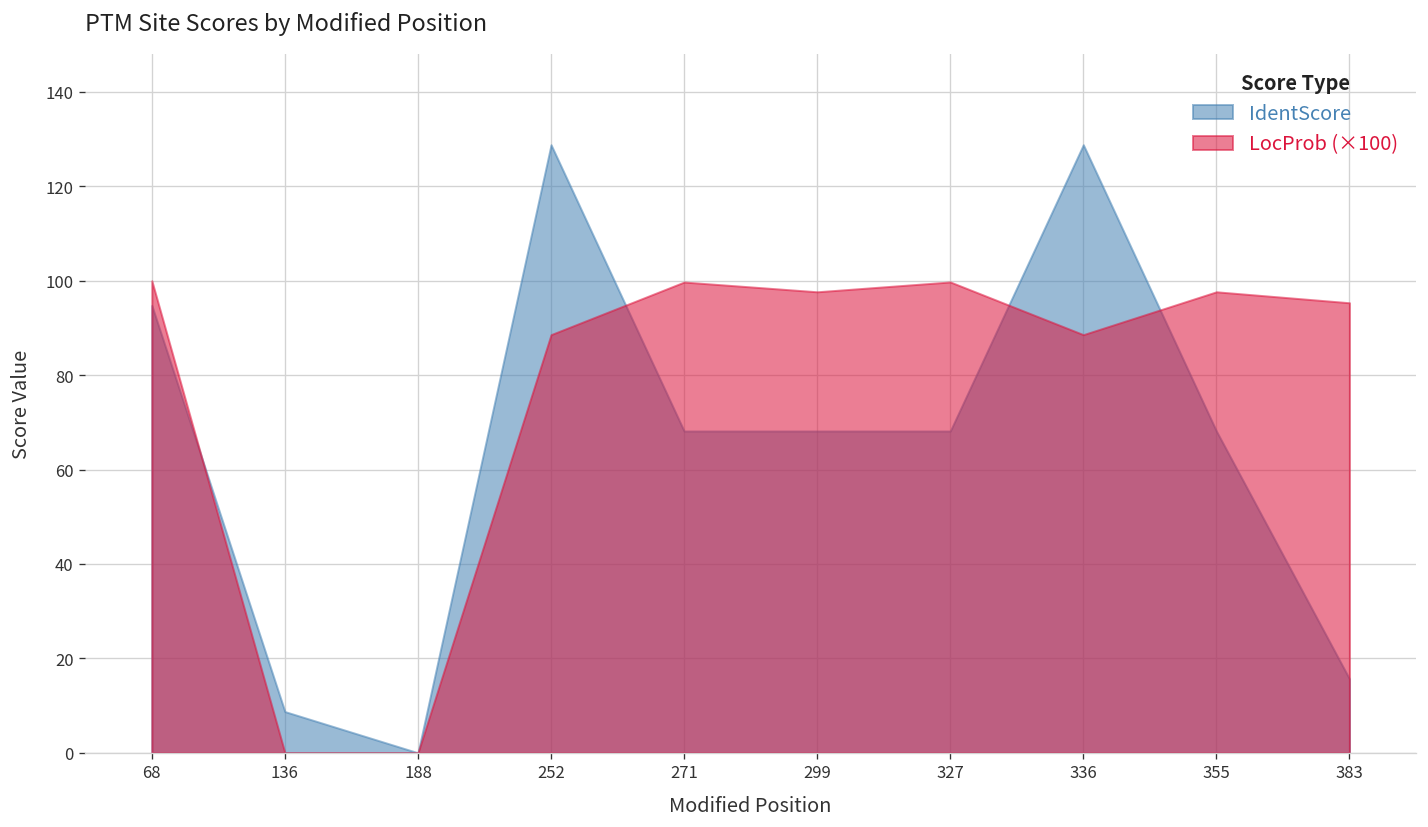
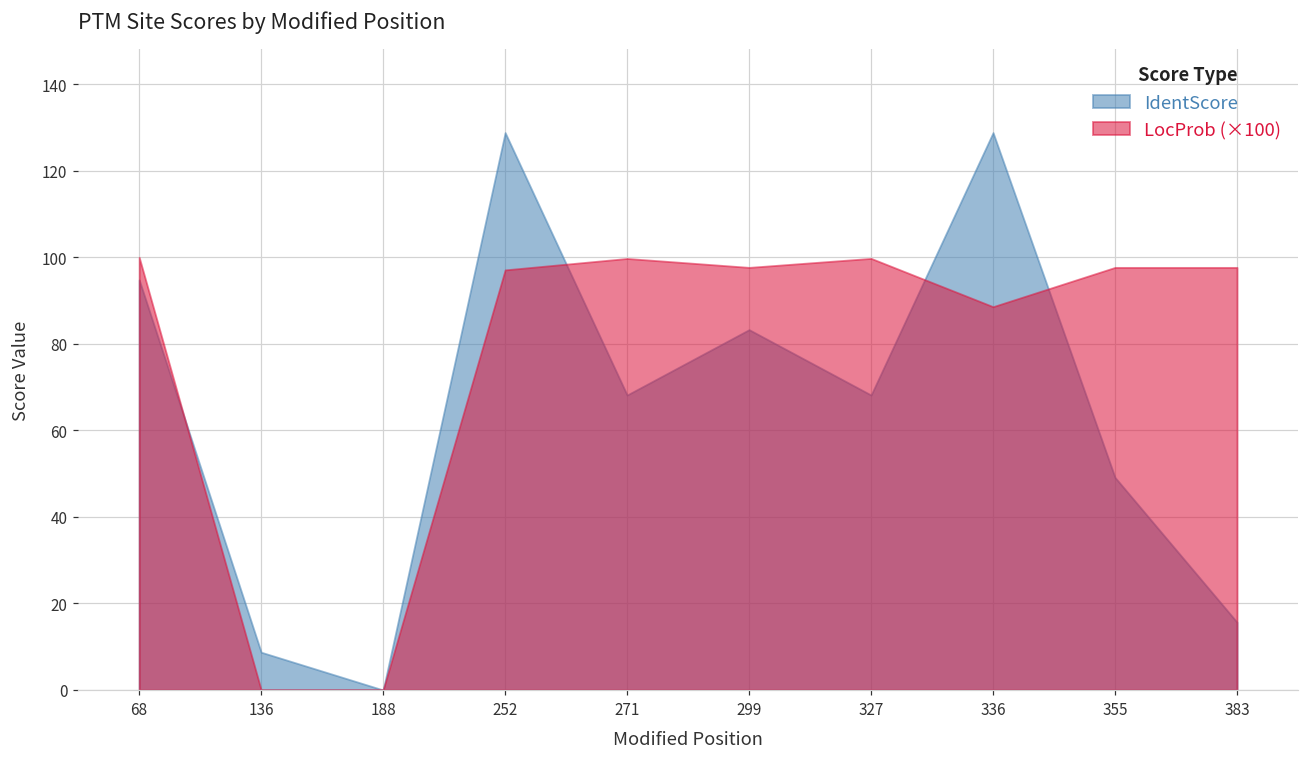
LocProb (×100), 252: 89 -> 97
IdentScore, 299: 68 -> 83
IdentScore, 355: 68 -> 49
LocProb (×100), 383: 95 -> 98
